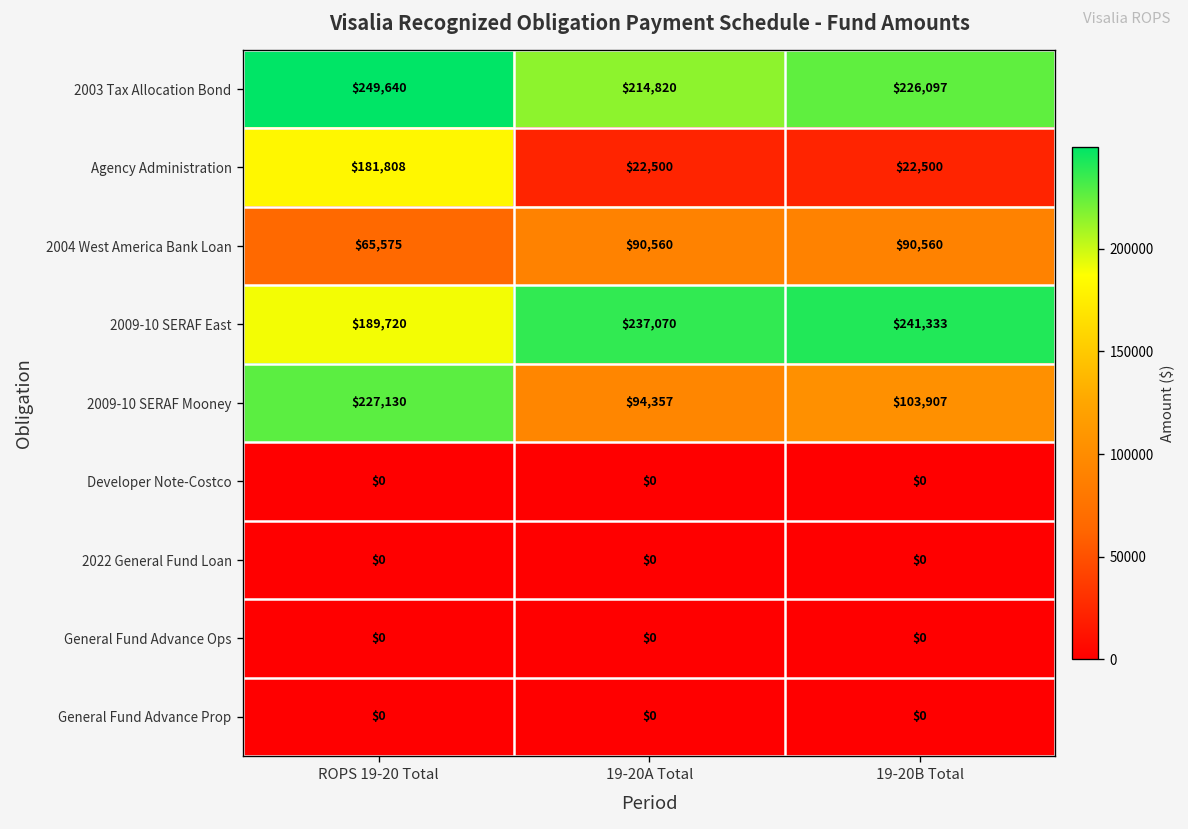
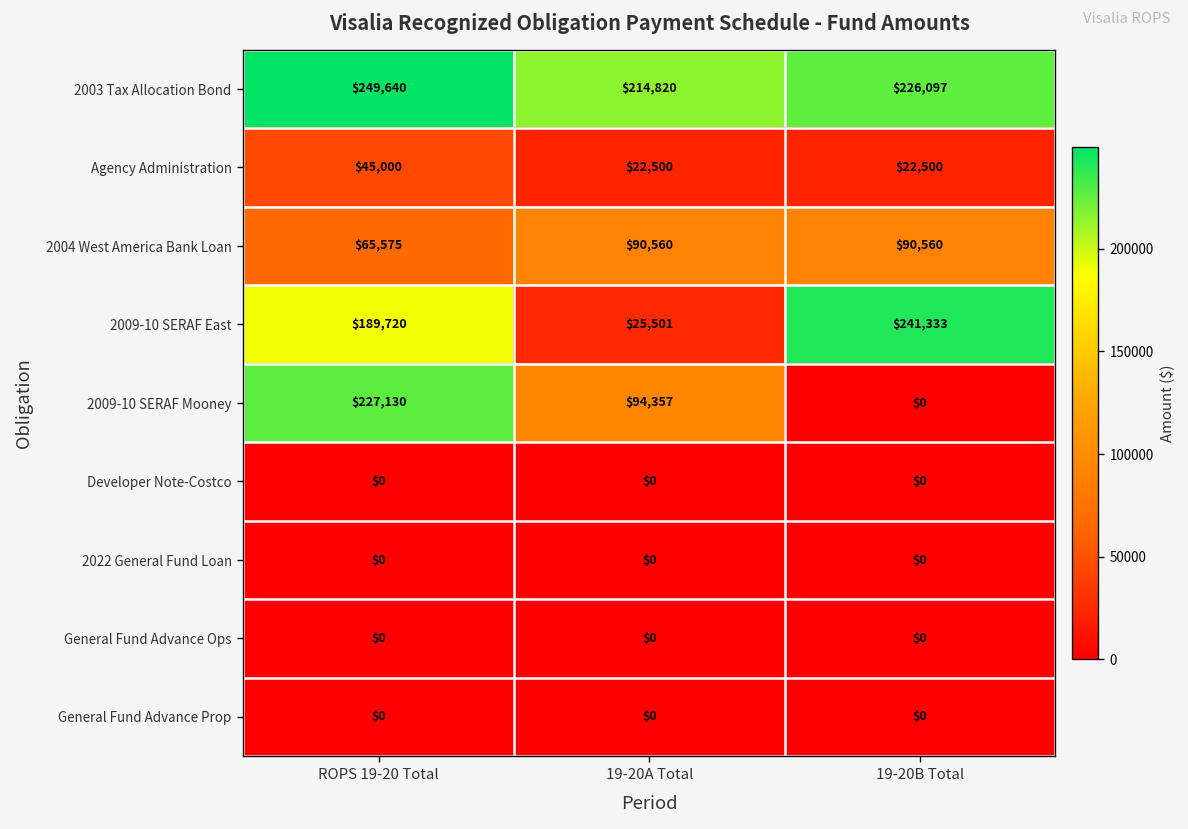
Agency Administration, ROPS 19-20 Total: $181,808 -> $45,000
2009-10 SERAF East, 19-20A Total: $237,070 -> $25,501
2009-10 SERAF Mooney, 19-20B Total: $103,907 -> $0
